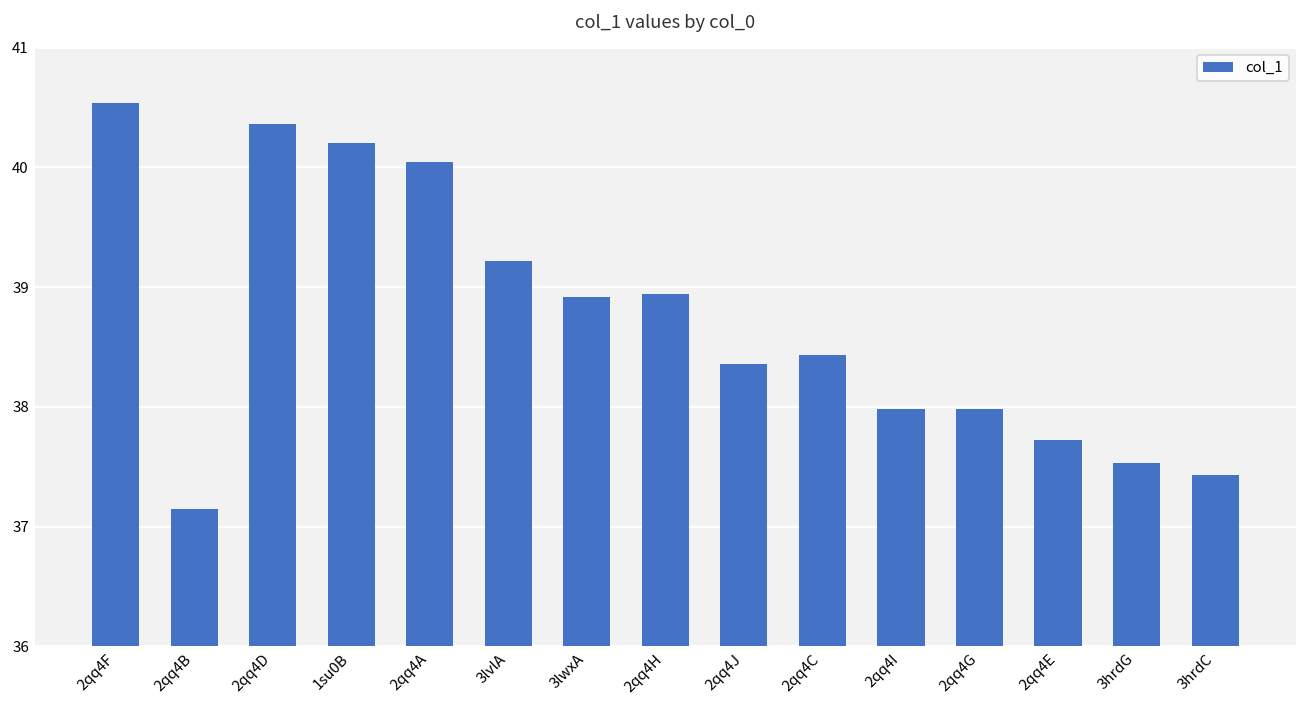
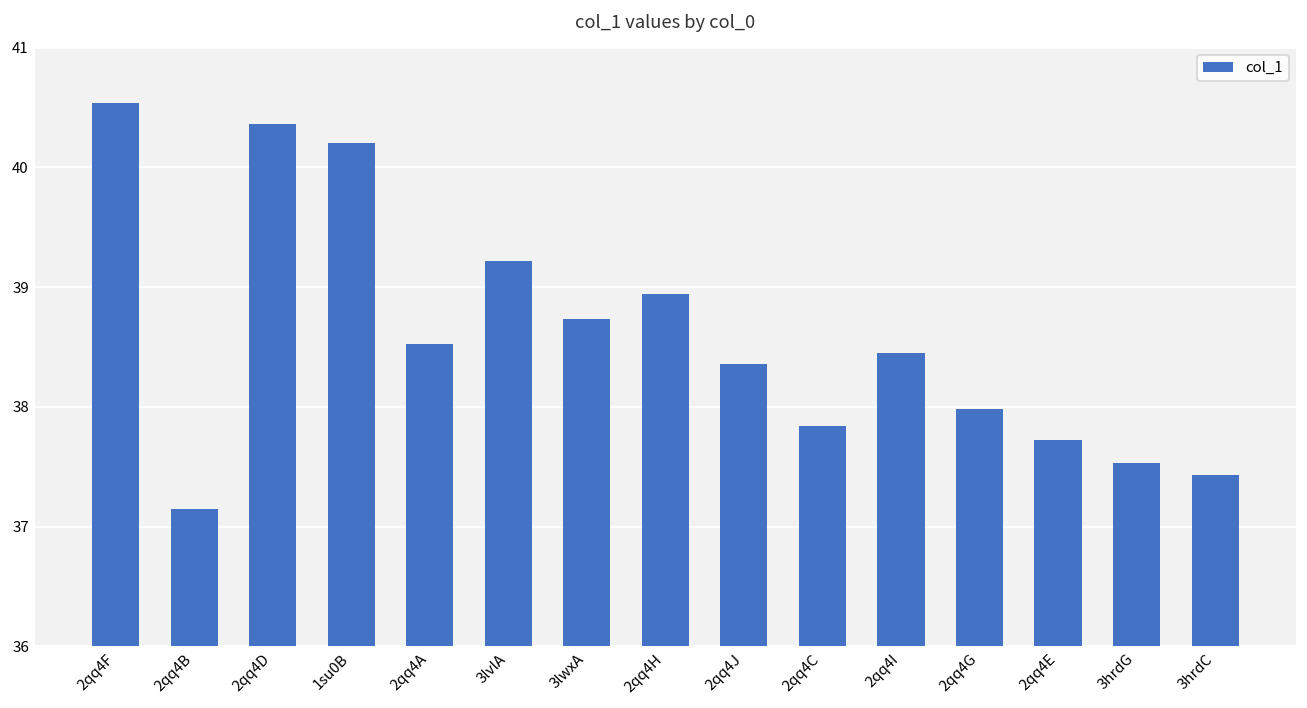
2qq4A: 40.0 -> 38.5
3lwxA: 38.9 -> 38.7
2qq4C: 38.4 -> 37.8
2qq4I: 38.0 -> 38.5
